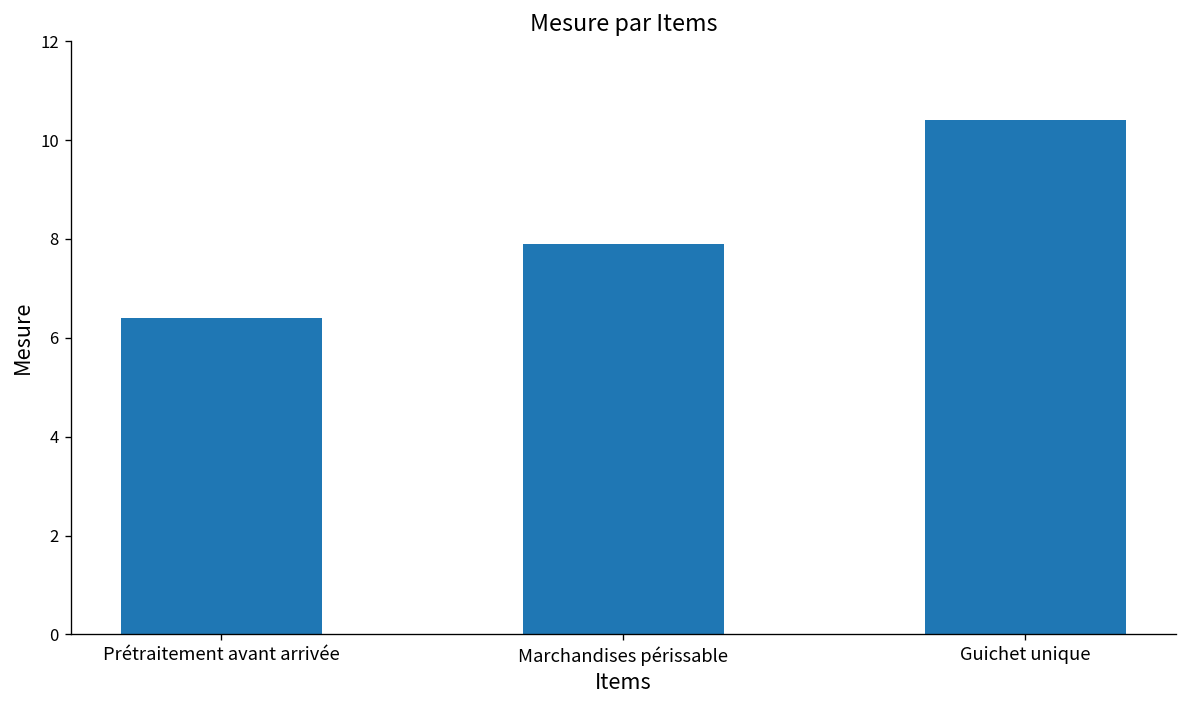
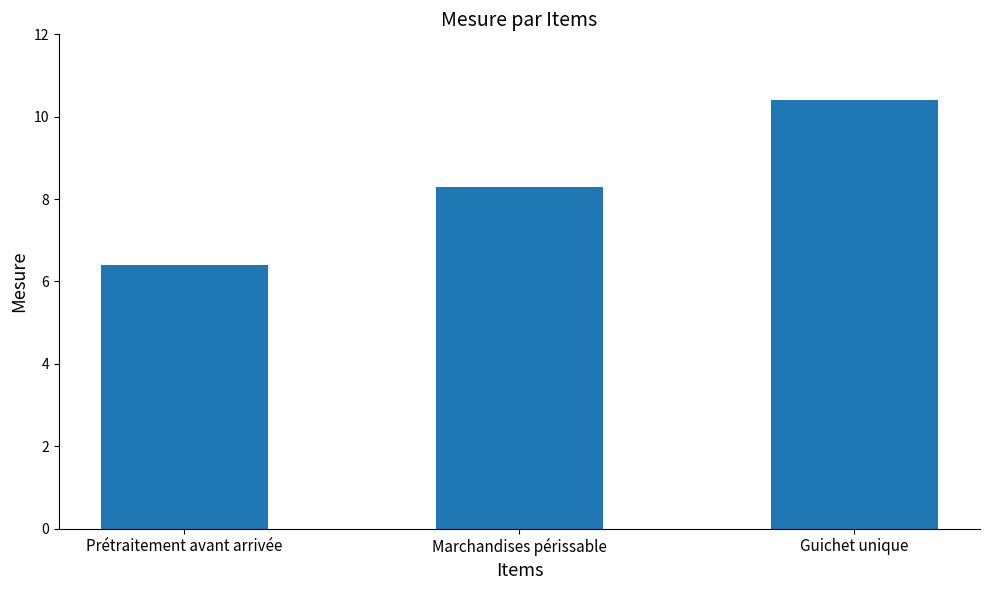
Marchandises périssable: 7.9 -> 8.3
